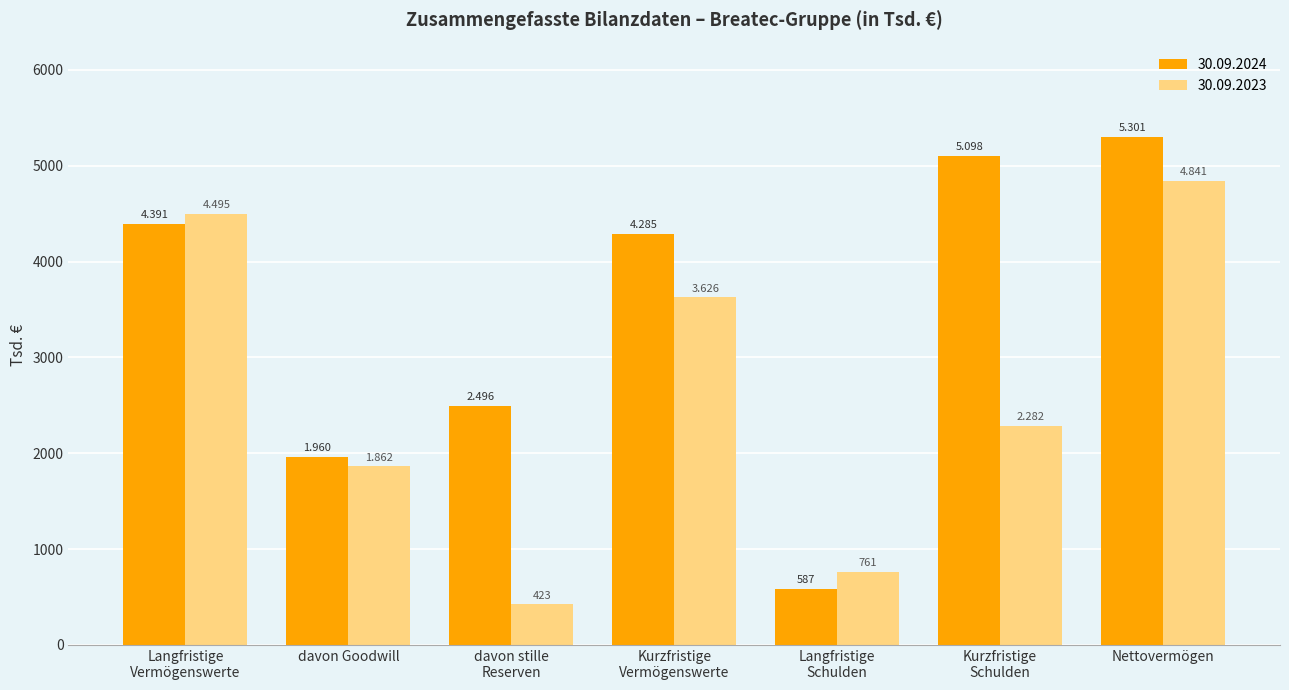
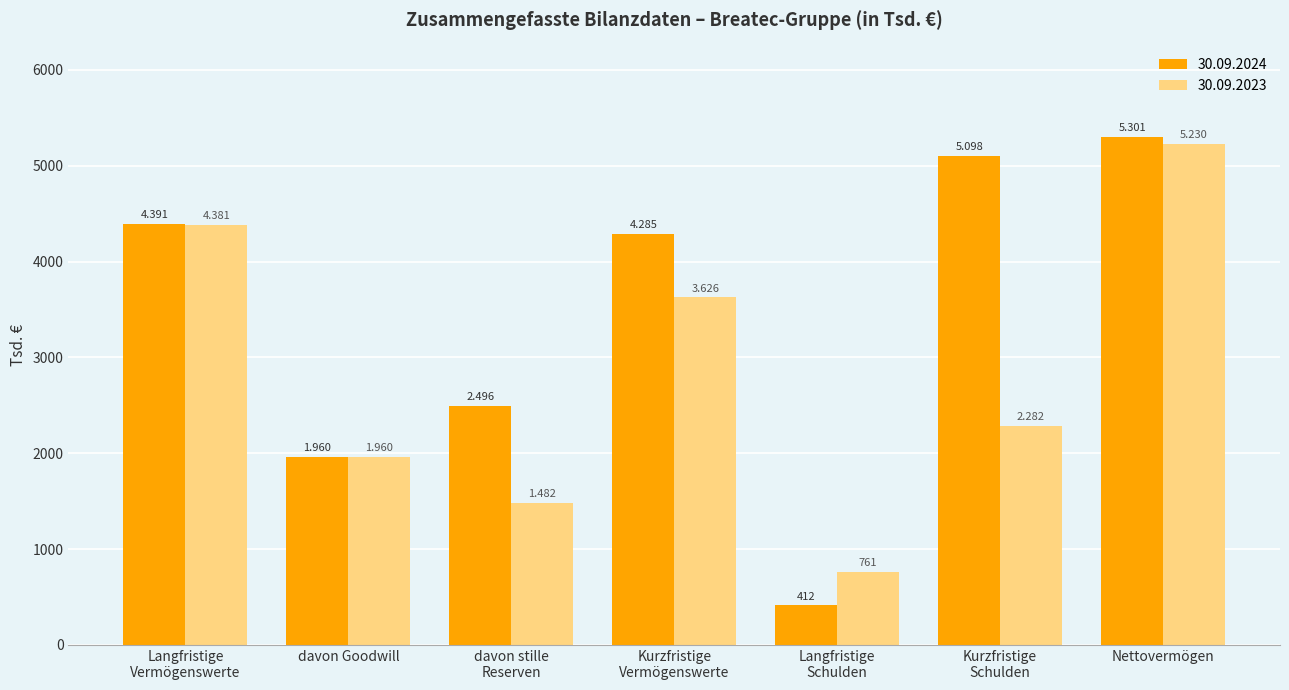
30.09.2023, Langfristige Vermögenswerte: 4.495 -> 4.381
30.09.2023, davon Goodwill: 1.862 -> 1.960
30.09.2023, davon stille Reserven: 423 -> 1.482
30.09.2024, Langfristige Schulden: 587 -> 412
30.09.2023, Nettovermögen: 4.841 -> 5.230
